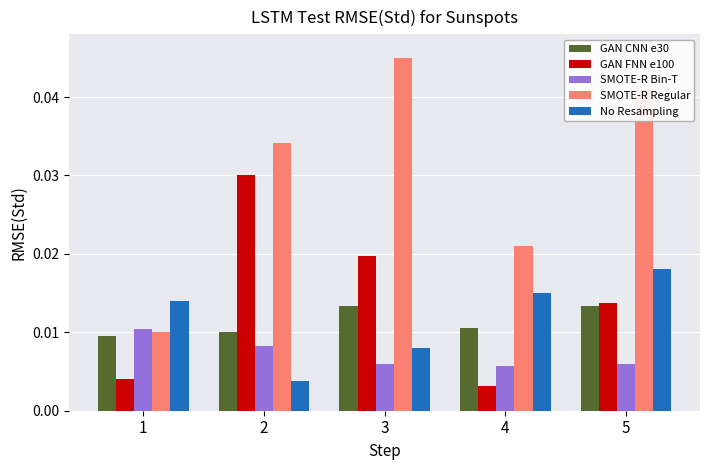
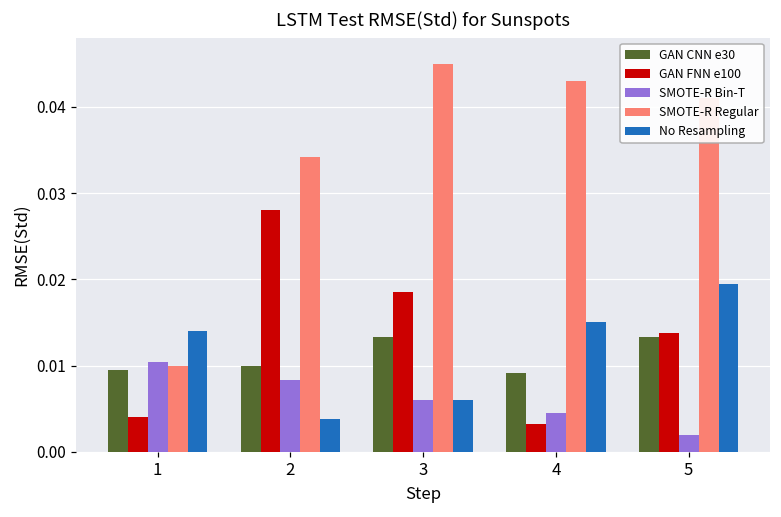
GAN FNN e100, 2: 0.030 -> 0.028
GAN FNN e100, 3: 0.020 -> 0.019
No Resampling, 3: 0.008 -> 0.006
GAN CNN e30, 4: 0.011 -> 0.009
SMOTE-R Bin-T, 4: 0.006 -> 0.005
SMOTE-R Regular, 4: 0.021 -> 0.043
SMOTE-R Bin-T, 5: 0.006 -> 0.002
No Resampling, 5: 0.018 -> 0.020
